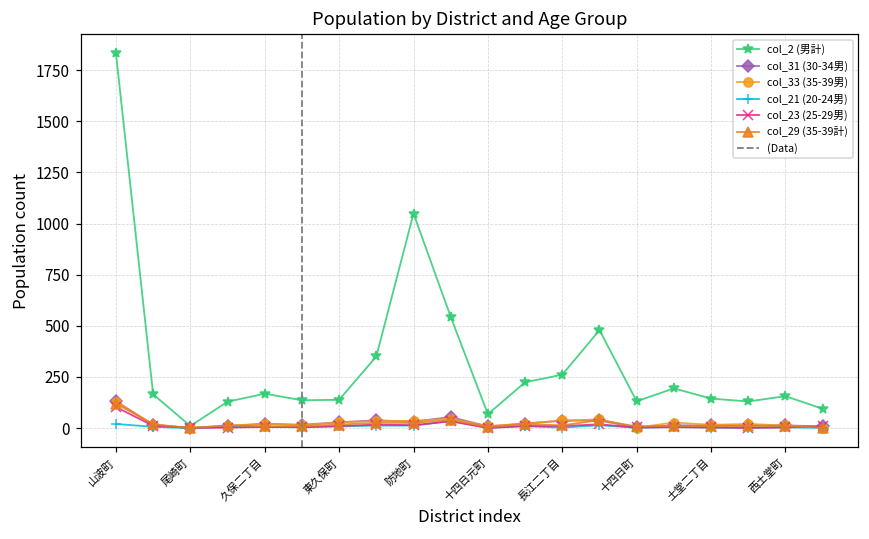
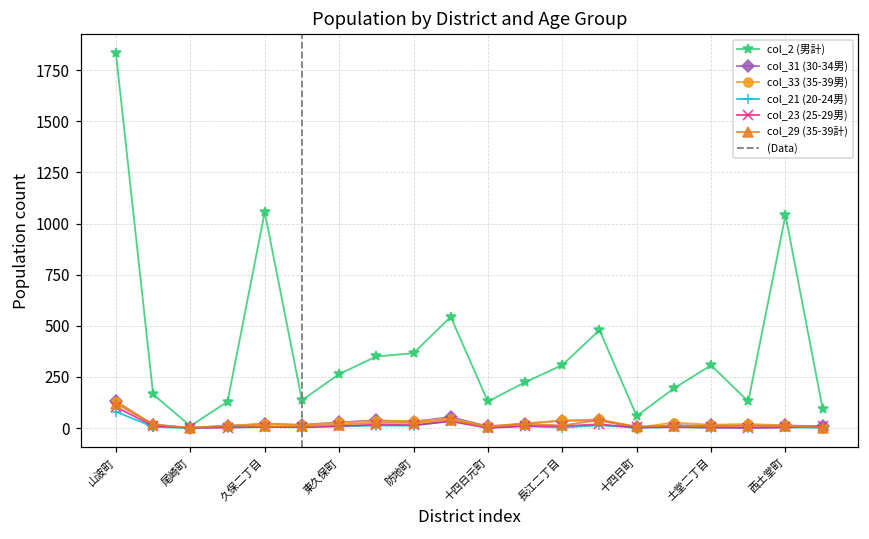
col_21 (20-24男), 山波町: 20 -> 80
col_2 (男計), 久保二丁目: 170 -> 1060
col_2 (男計), 東久保町: 140 -> 260
col_2 (男計), 防地町: 1050 -> 370
col_2 (男計), 十四日元町: 70 -> 130
col_2 (男計), 長江二丁目: 260 -> 310
col_2 (男計), 十四日町: 130 -> 60
col_2 (男計), 土堂二丁目: 140 -> 310
col_2 (男計), 西土堂町: 160 -> 1040
